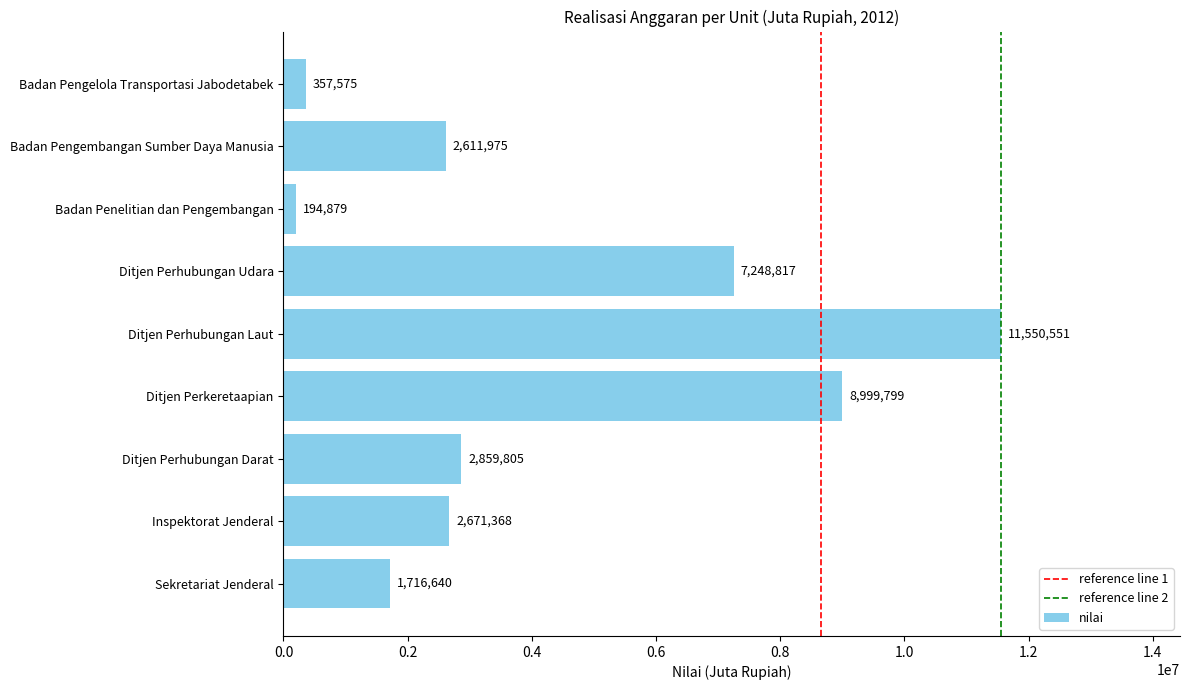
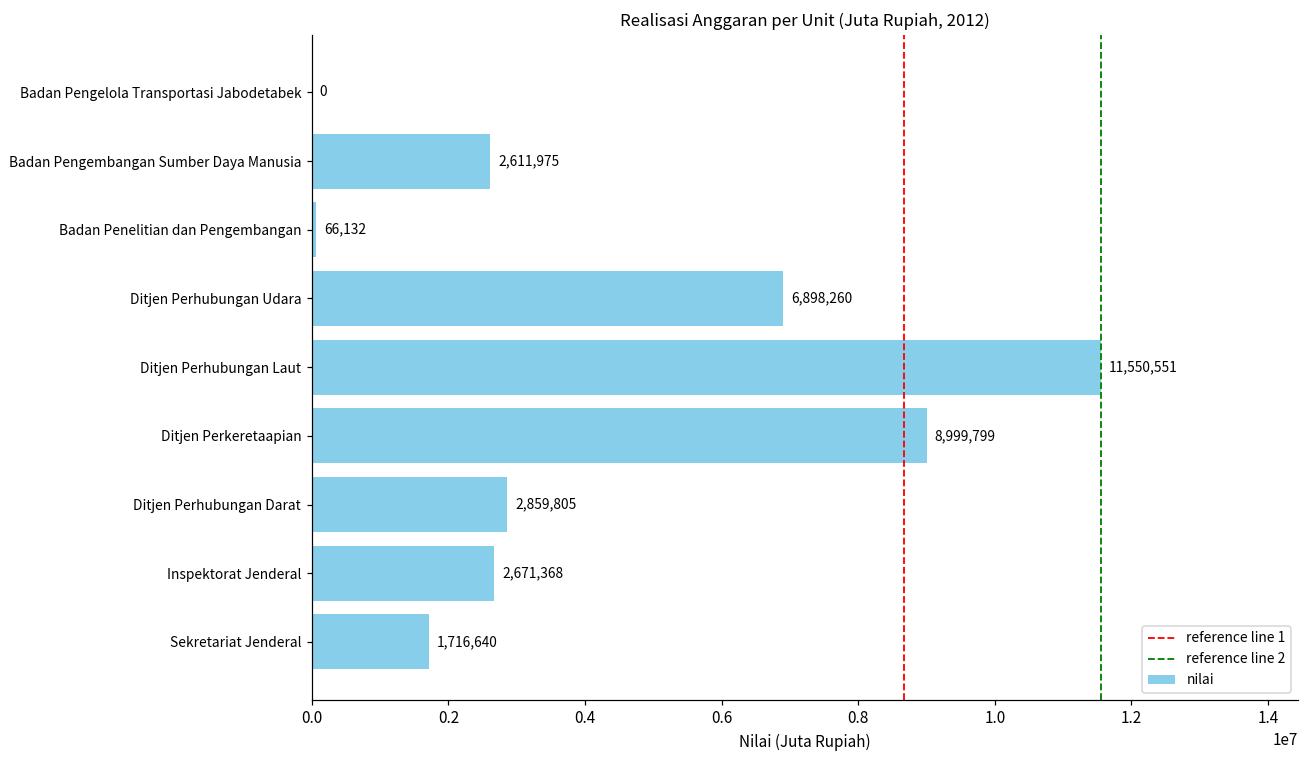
Badan Pengelola Transportasi Jabodetabek: 357,575 -> 0
Badan Penelitian dan Pengembangan: 194,879 -> 66,132
Ditjen Perhubungan Udara: 7,248,817 -> 6,898,260
